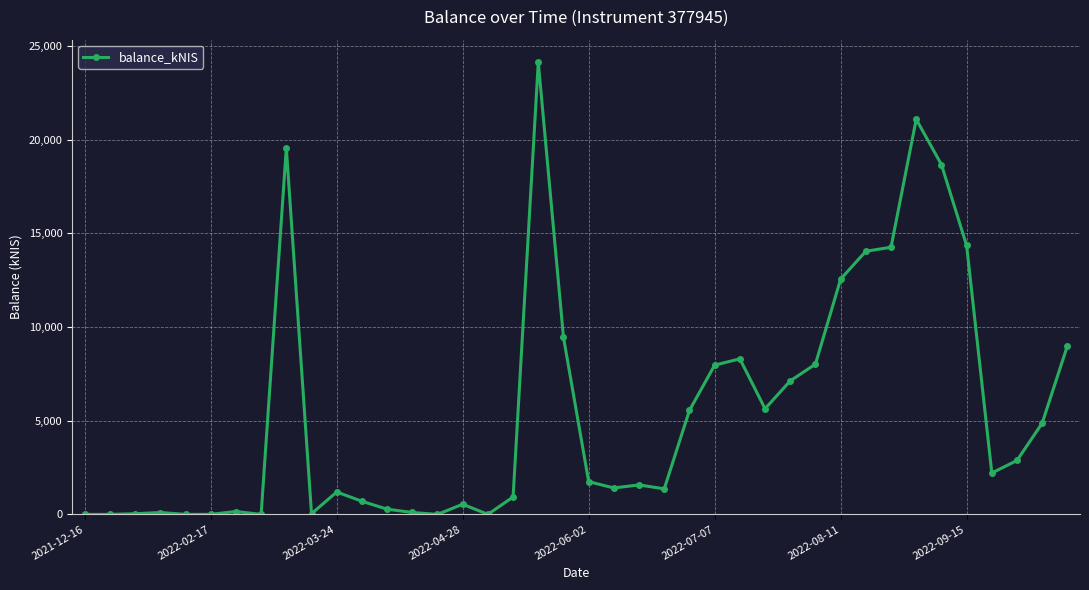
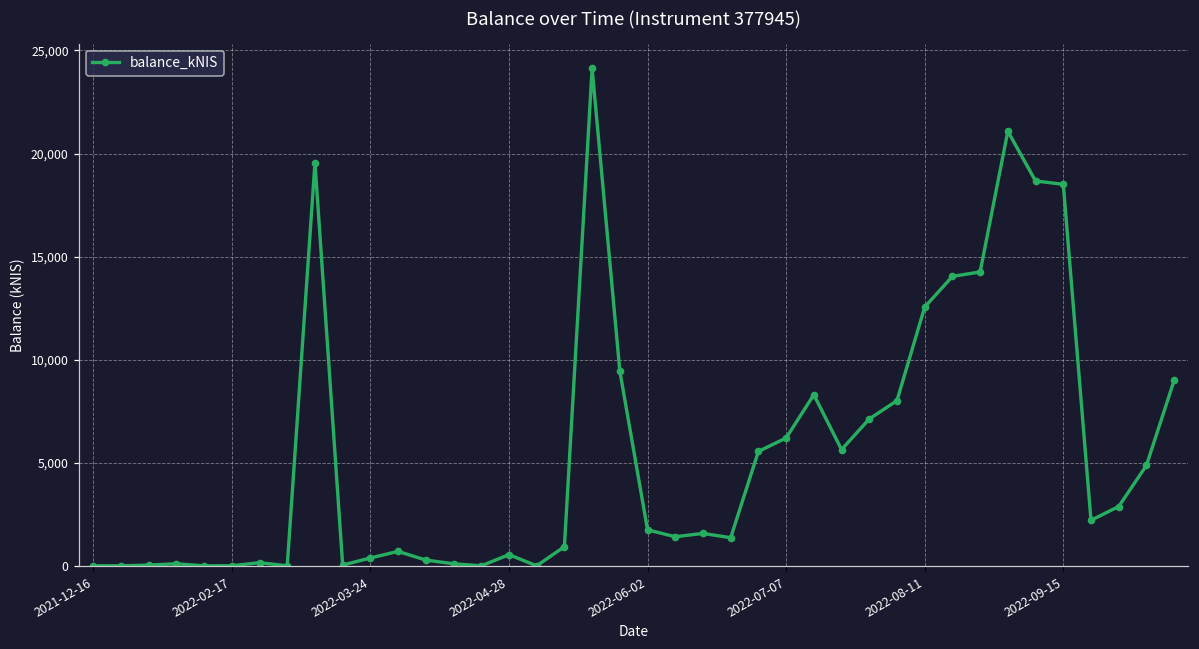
2022-03-24: 1,200 -> 400
2022-07-07: 8,000 -> 6,200
2022-09-15: 14,400 -> 18,500
